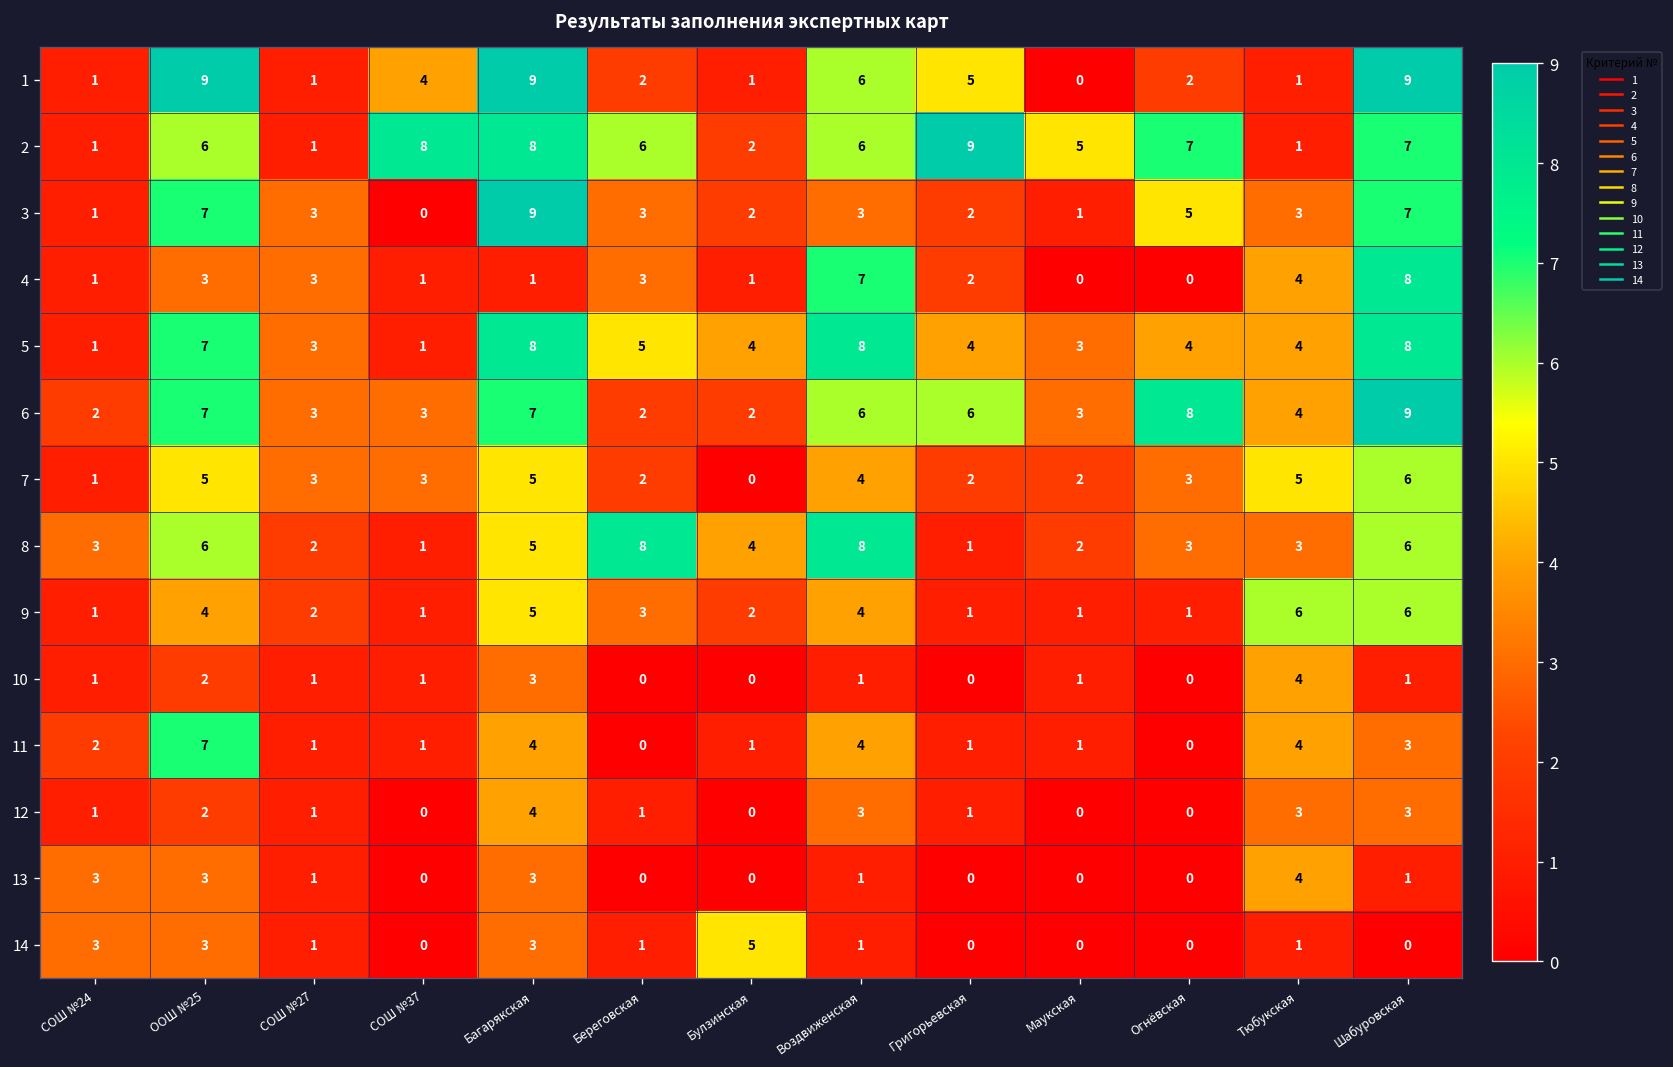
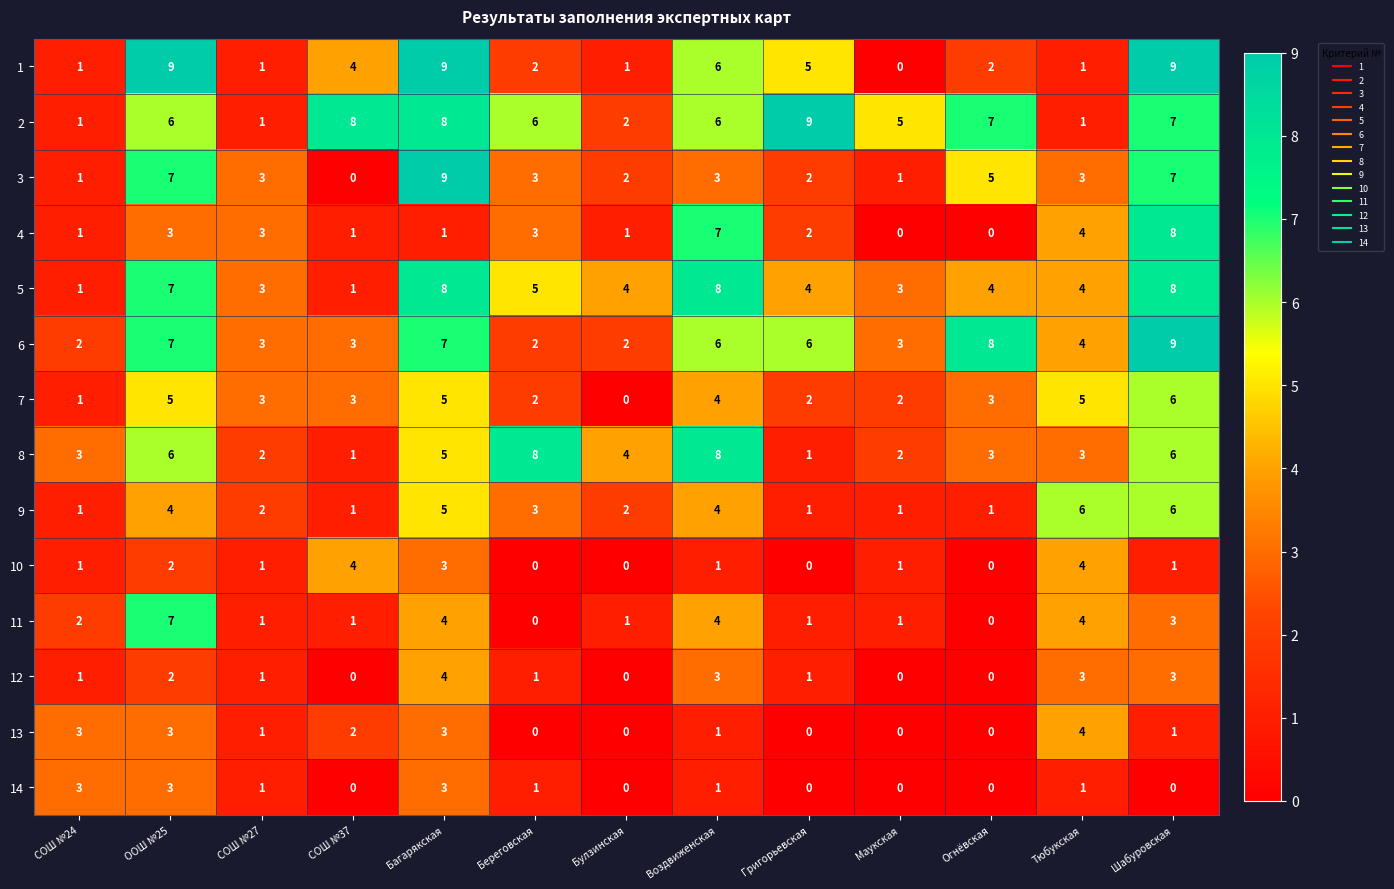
10, СОШ №37: 1 -> 4
13, СОШ №37: 0 -> 2
14, Булзинская: 5 -> 0
